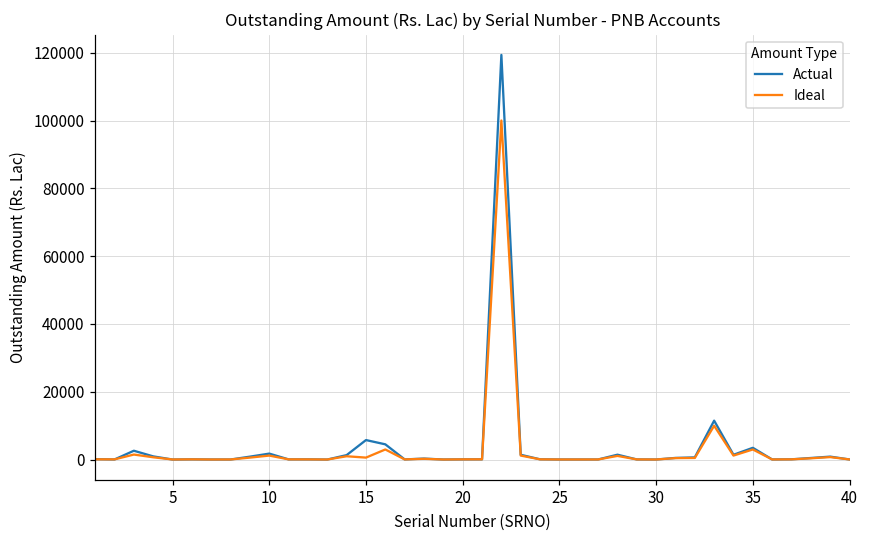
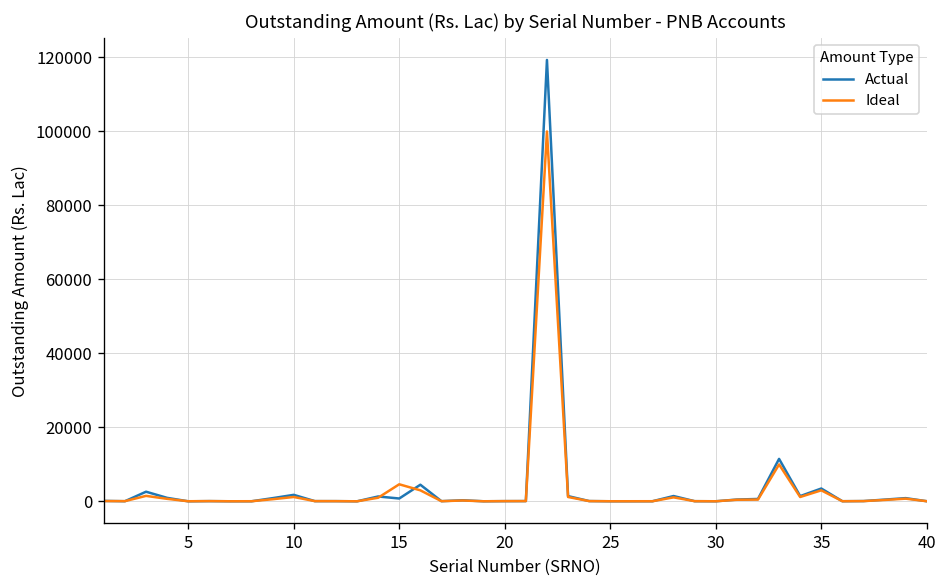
Actual, 15: 6000 -> 1000
Ideal, 15: 1000 -> 5000
